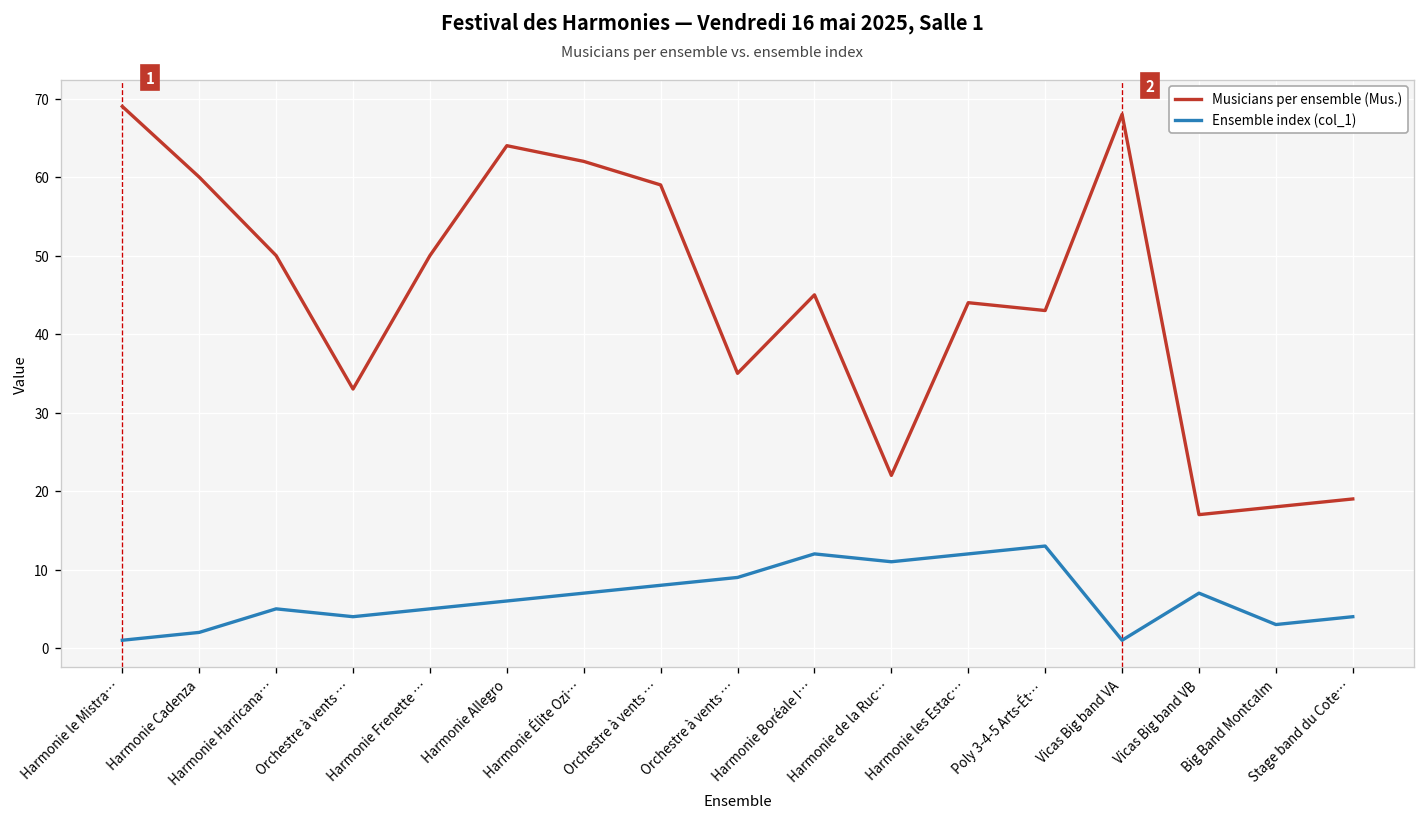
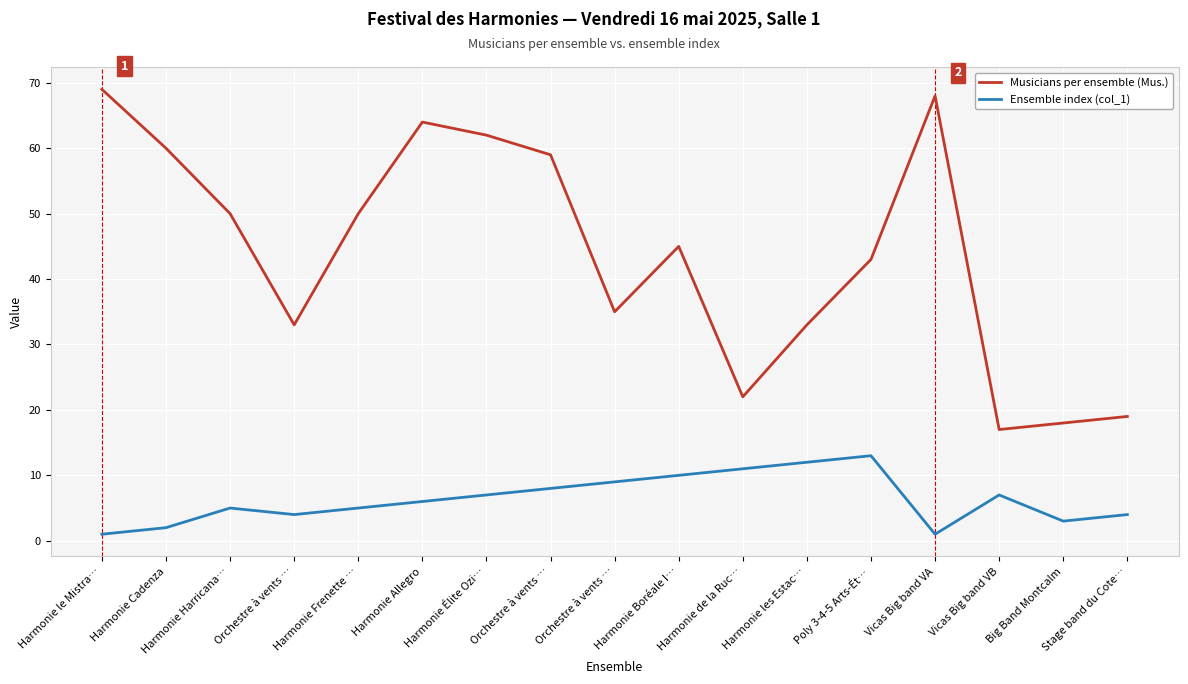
Ensemble index (col_1), Harmonie Boréale I…: 12 -> 10
Musicians per ensemble (Mus.), Harmonie les Estac…: 44 -> 33
